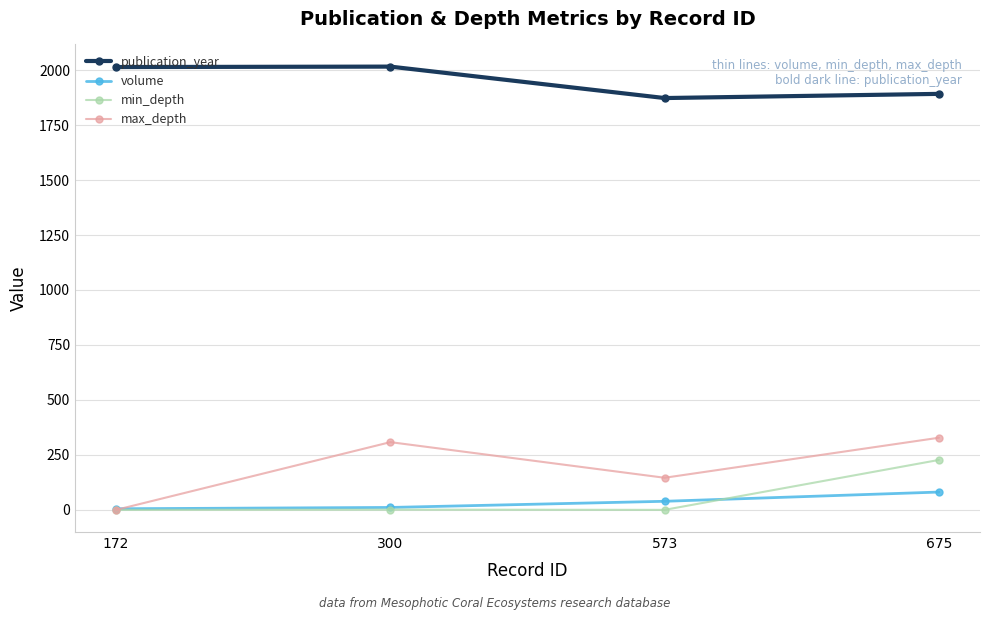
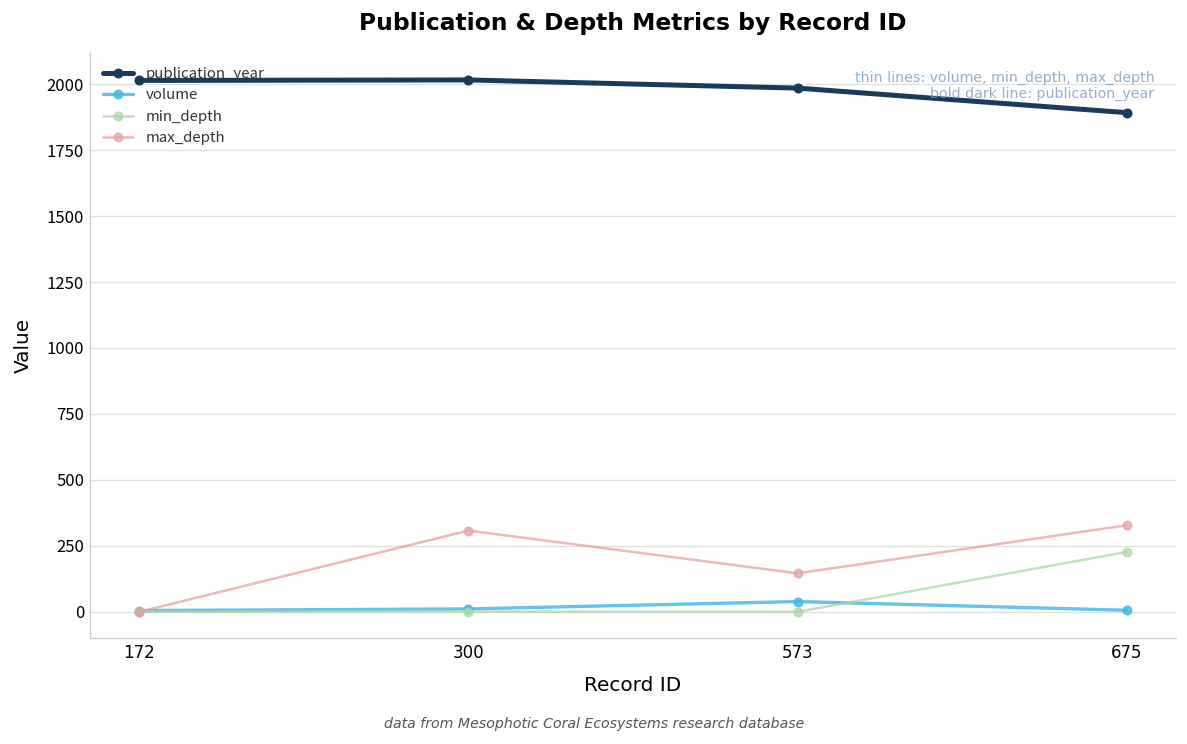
publication_year, 573: 1870 -> 1990
volume, 675: 80 -> 10
